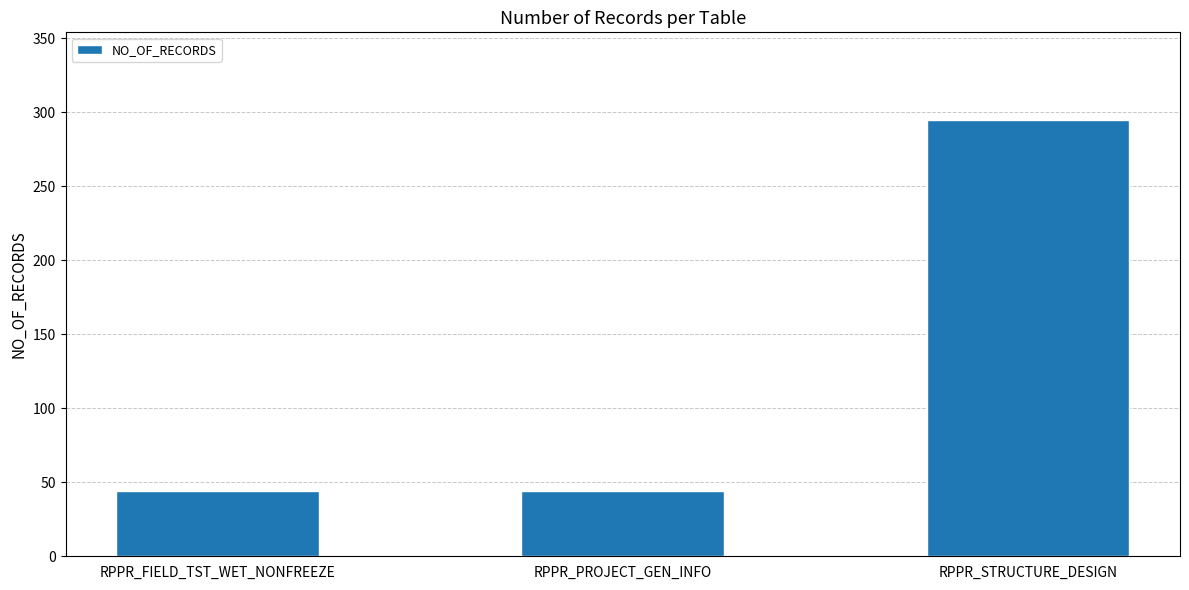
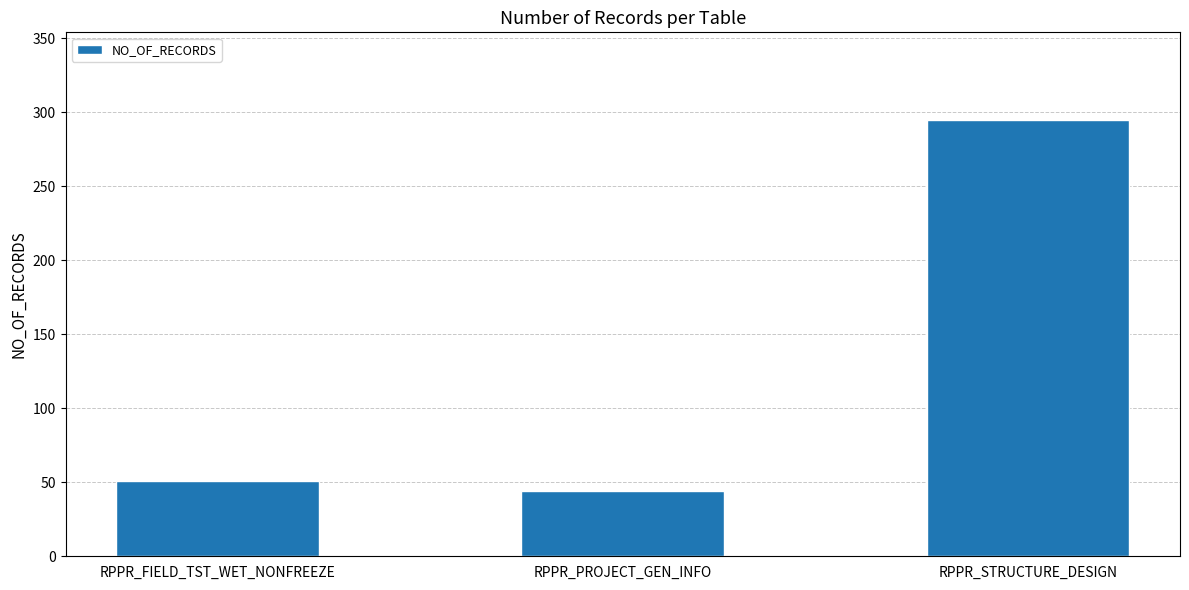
RPPR_FIELD_TST_WET_NONFREEZE: 44 -> 51
